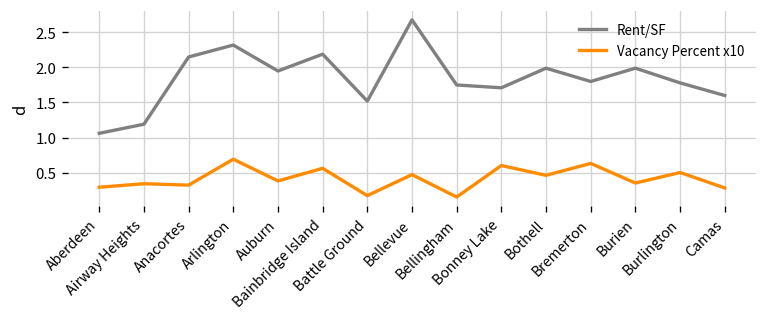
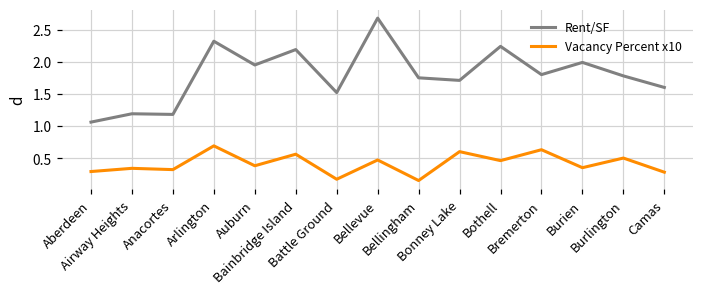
Rent/SF, Anacortes: 2.2 -> 1.2
Rent/SF, Bothell: 2.0 -> 2.2
